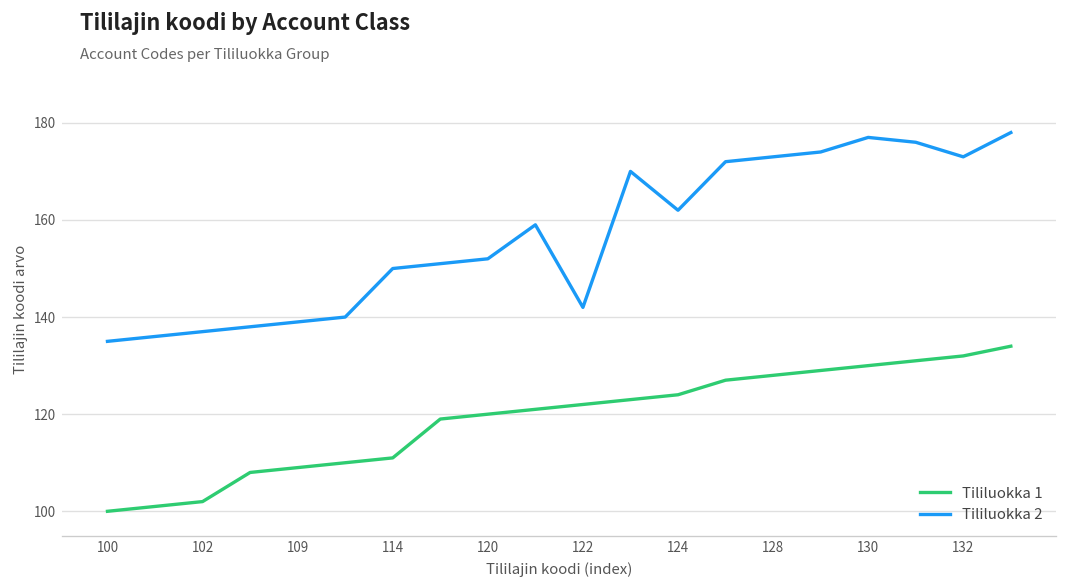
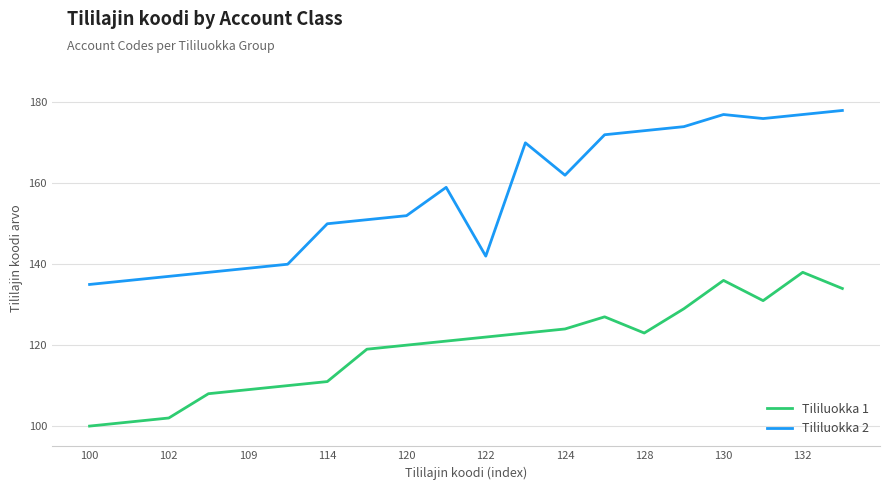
Tililuokka 1, 128: 128 -> 123
Tililuokka 1, 130: 130 -> 136
Tililuokka 1, 132: 132 -> 138
Tililuokka 2, 132: 173 -> 177
